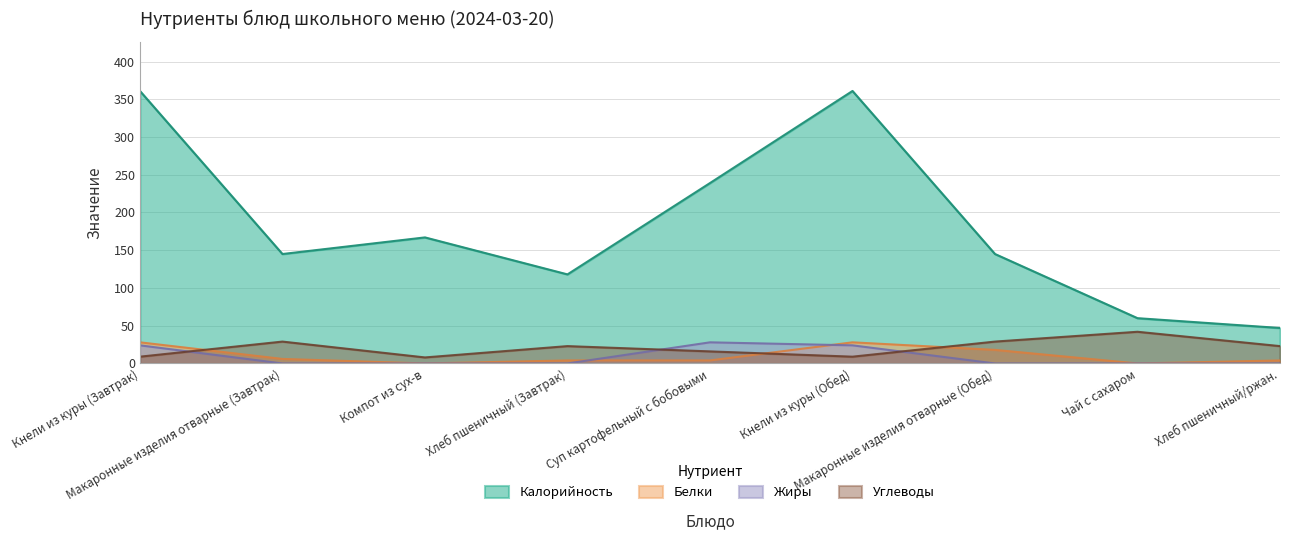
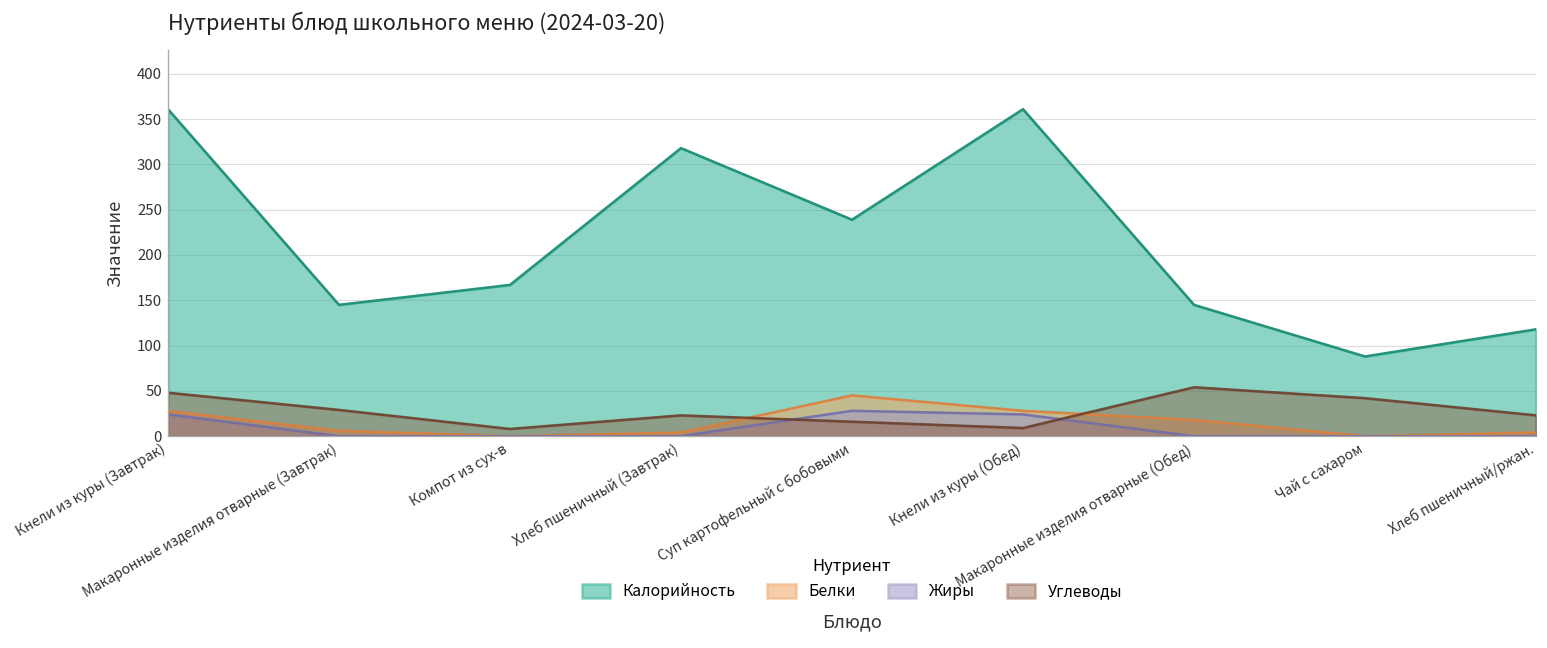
Углеводы, Кнели из куры (Завтрак): 10 -> 50
Калорийность, Хлеб пшеничный (Завтрак): 120 -> 320
Белки, Суп картофельный с бобовыми: 0 -> 50
Углеводы, Макаронные изделия отварные (Обед): 30 -> 50
Калорийность, Чай с сахаром: 60 -> 90
Калорийность, Хлеб пшеничный/ржан.: 50 -> 120
